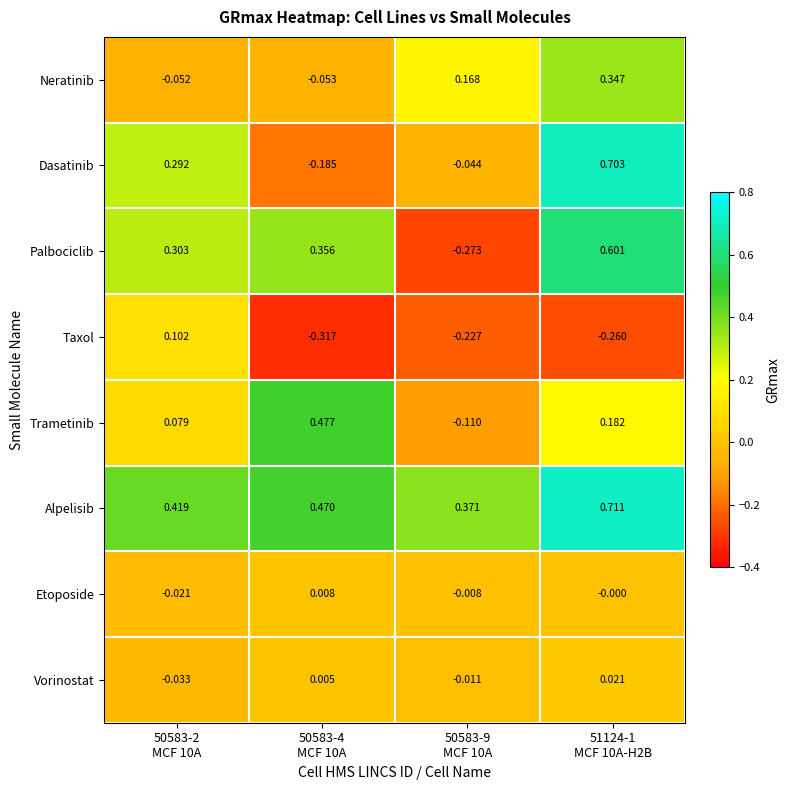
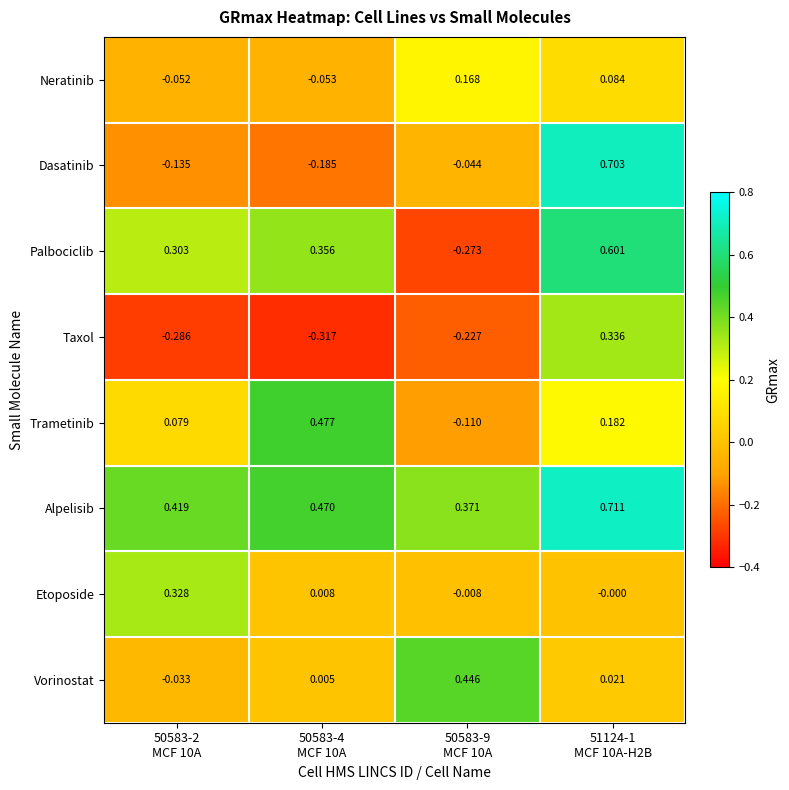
Neratinib, 51124-1 MCF 10A-H2B: 0.347 -> 0.084
Dasatinib, 50583-2 MCF 10A: 0.292 -> -0.135
Taxol, 50583-2 MCF 10A: 0.102 -> -0.286
Taxol, 51124-1 MCF 10A-H2B: -0.260 -> 0.336
Etoposide, 50583-2 MCF 10A: -0.021 -> 0.328
Vorinostat, 50583-9 MCF 10A: -0.011 -> 0.446
